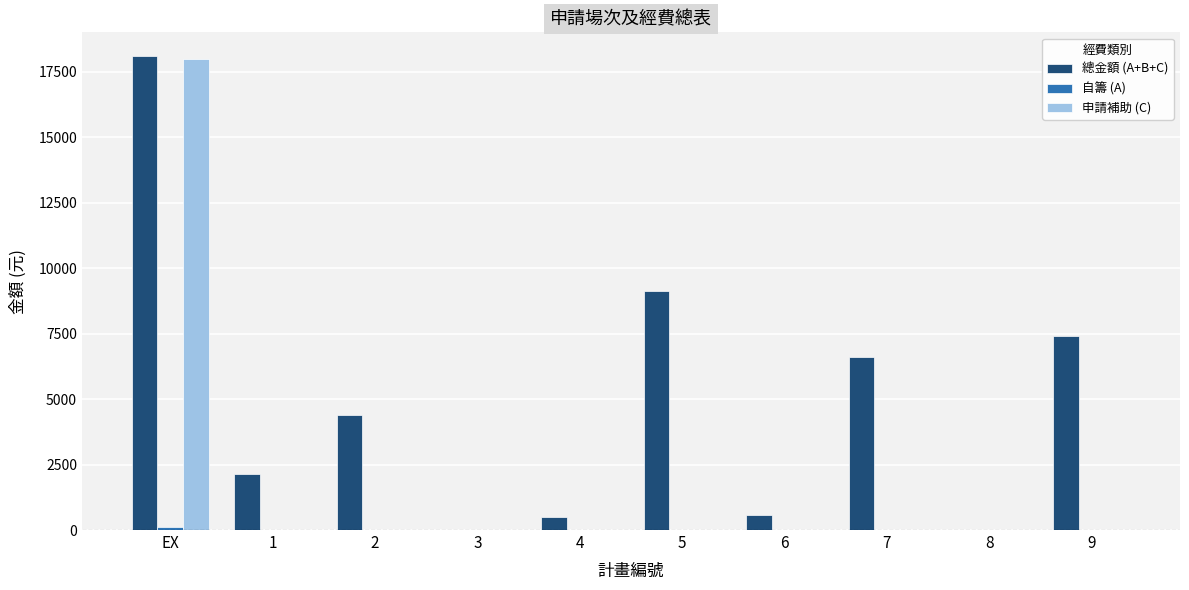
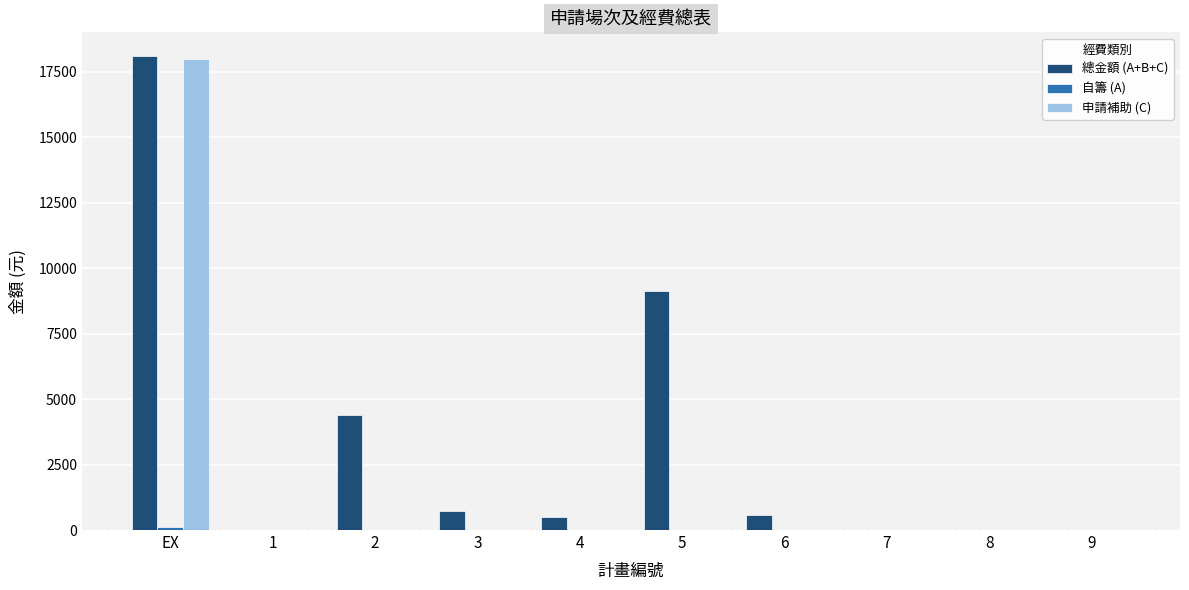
總金額 (A+B+C), 1: 2100 -> 0
總金額 (A+B+C), 3: 0 -> 700
總金額 (A+B+C), 7: 6600 -> 0
總金額 (A+B+C), 9: 7400 -> 0
